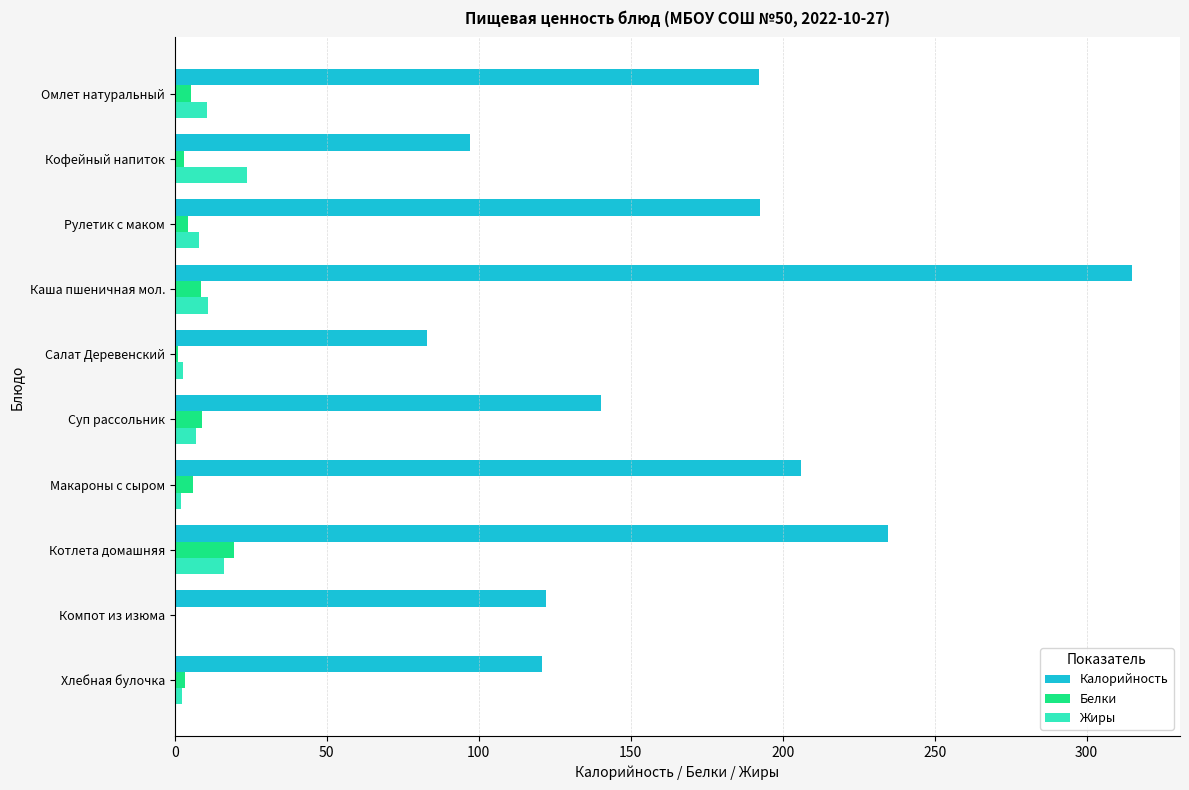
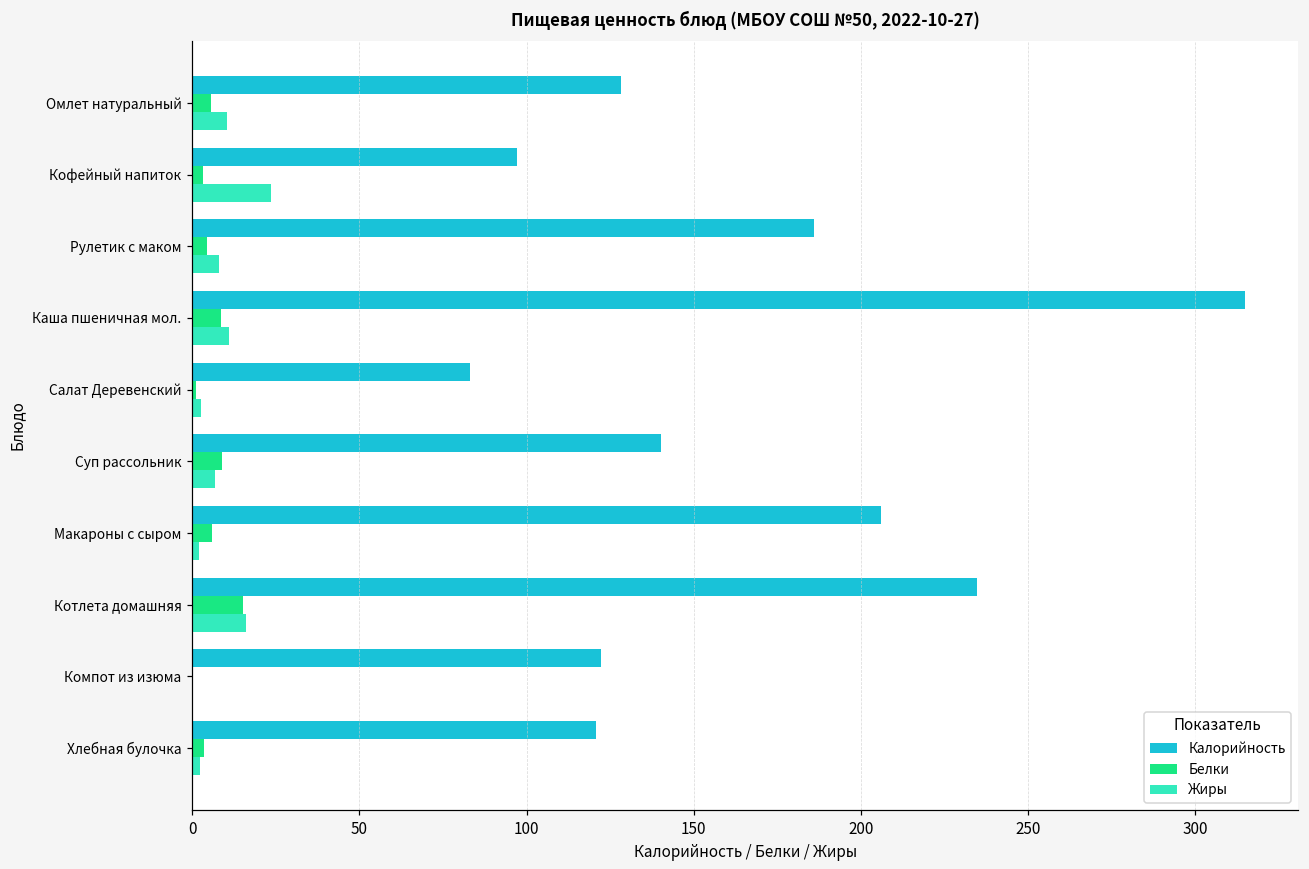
Калорийность, Омлет натуральный: 192 -> 128
Калорийность, Рулетик с маком: 192 -> 186
Белки, Котлета домашняя: 19 -> 15
